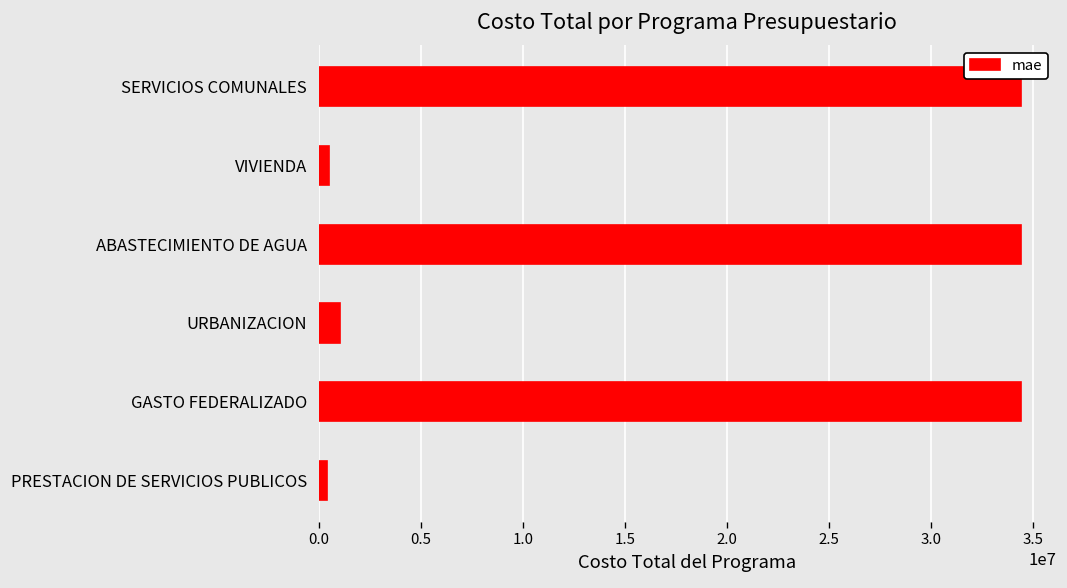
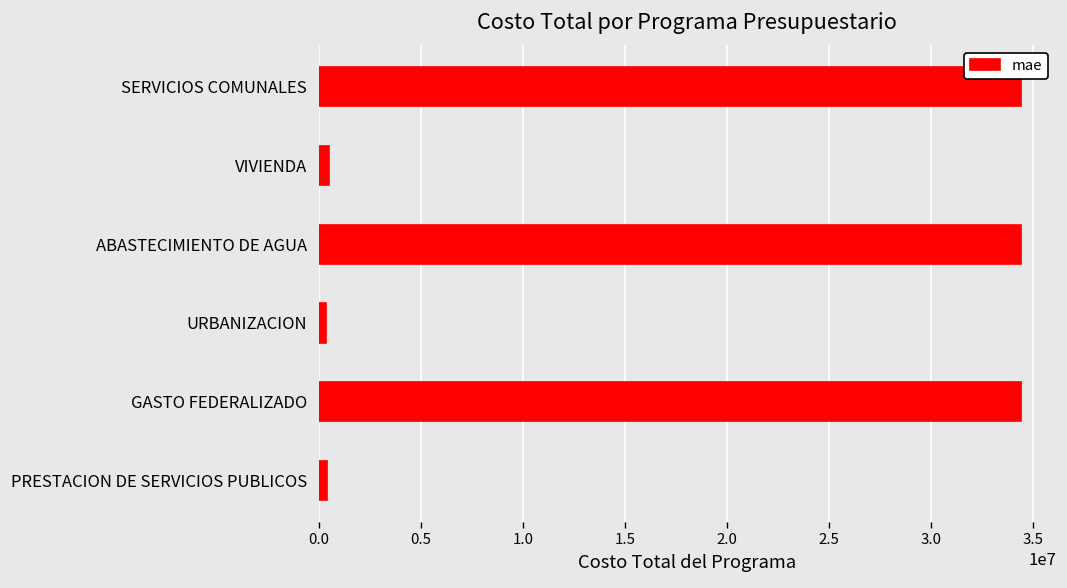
URBANIZACION: 1000000 -> 400000
